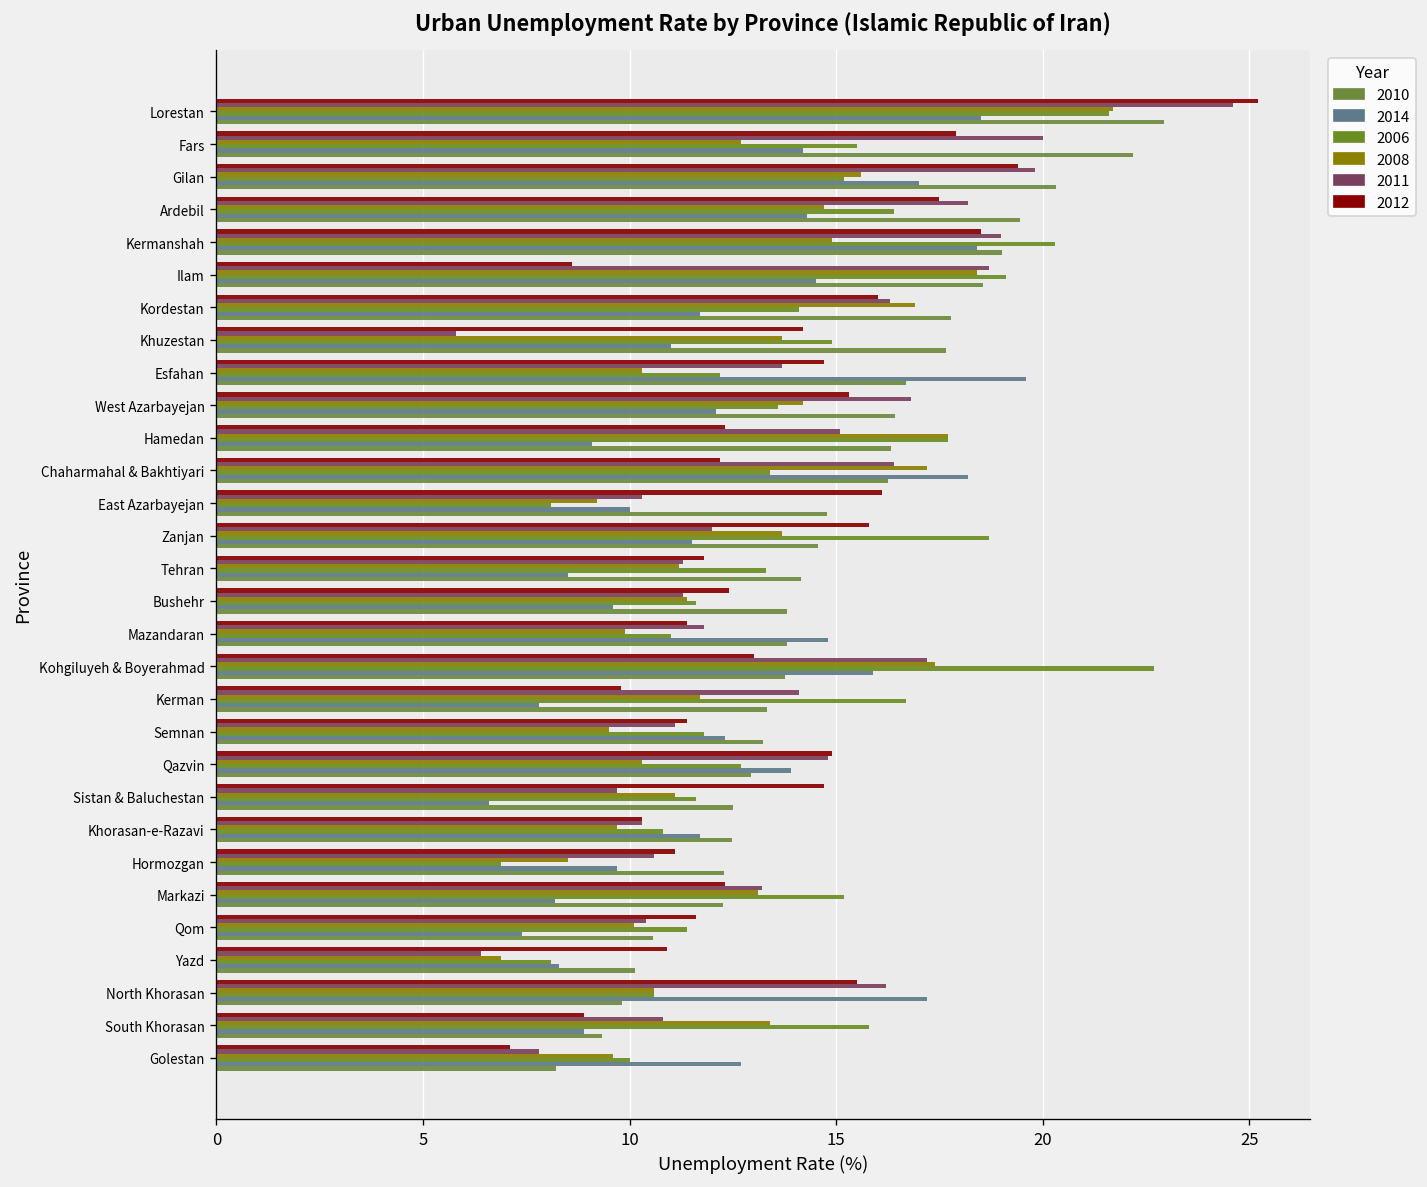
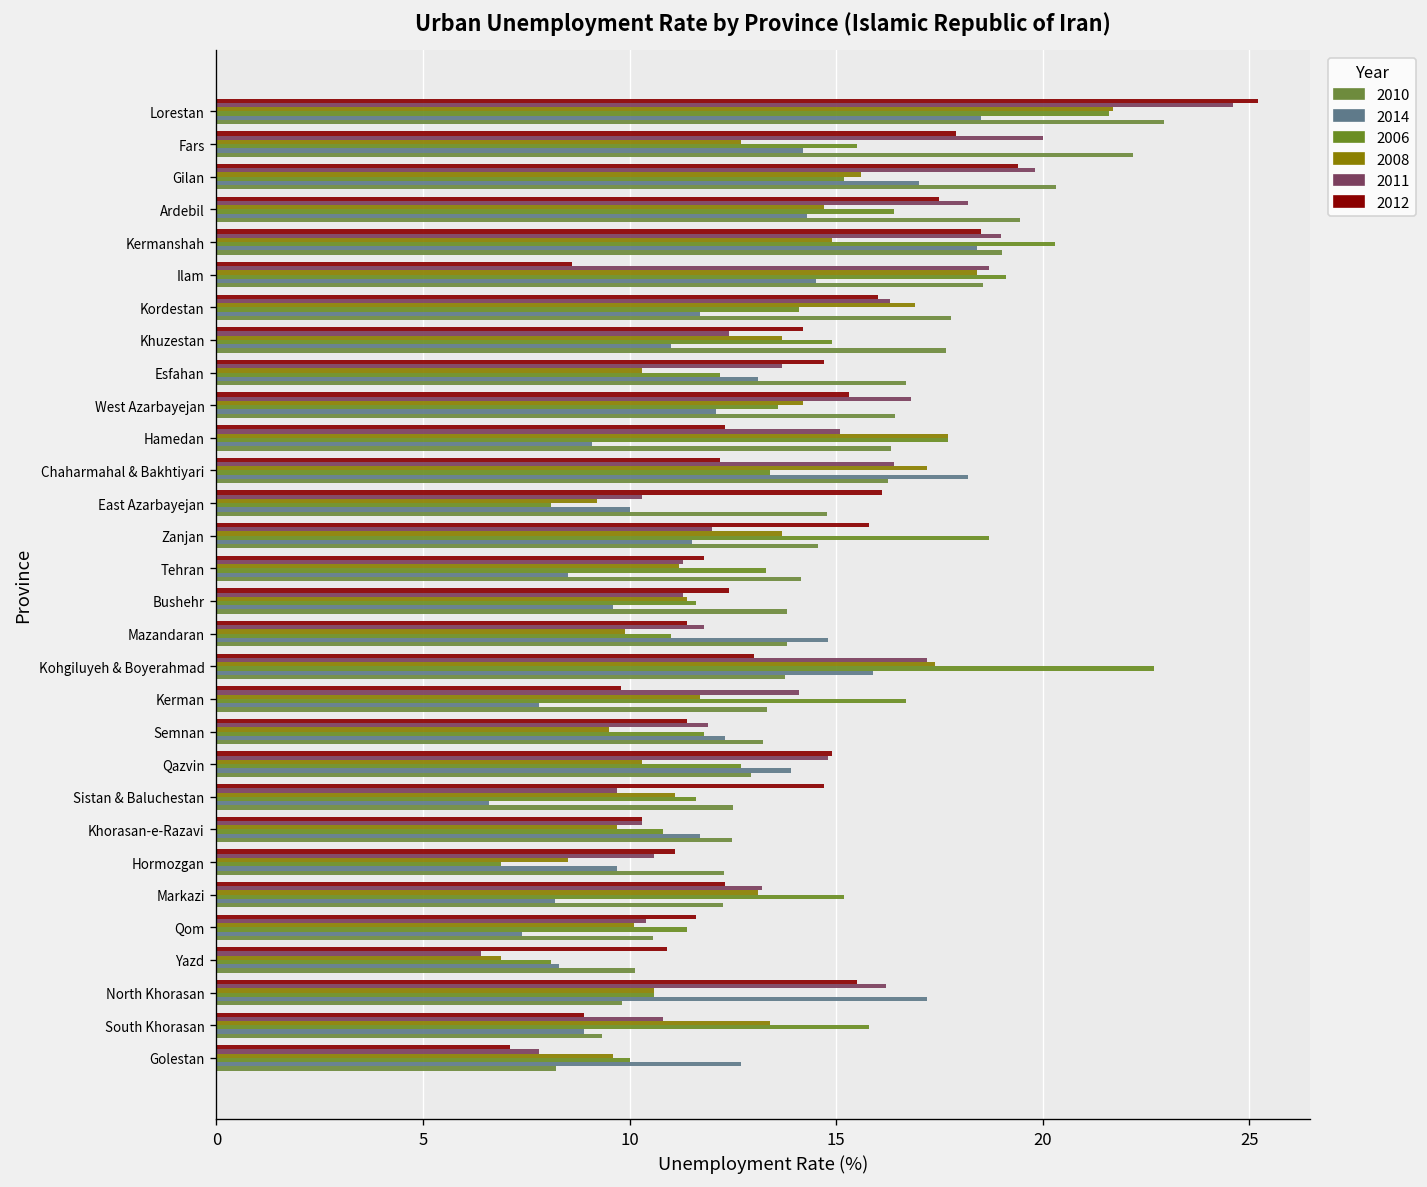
2011, Khuzestan: 5.8 -> 12.4
2014, Esfahan: 19.6 -> 13.1
2011, Semnan: 11.1 -> 11.9
